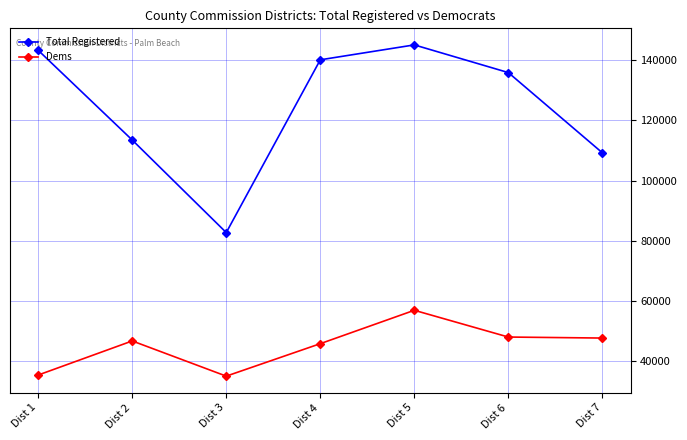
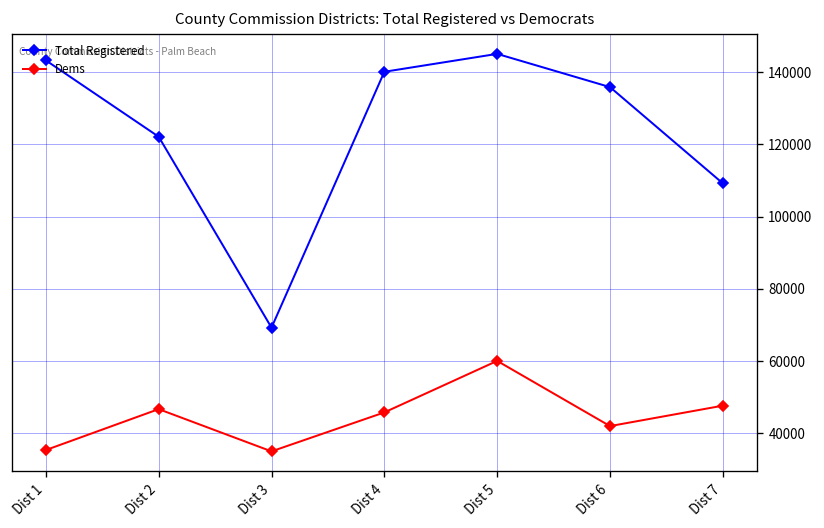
Total Registered, Dist 2: 113000 -> 122000
Total Registered, Dist 3: 83000 -> 69000
Dems, Dist 5: 57000 -> 60000
Dems, Dist 6: 48000 -> 42000
